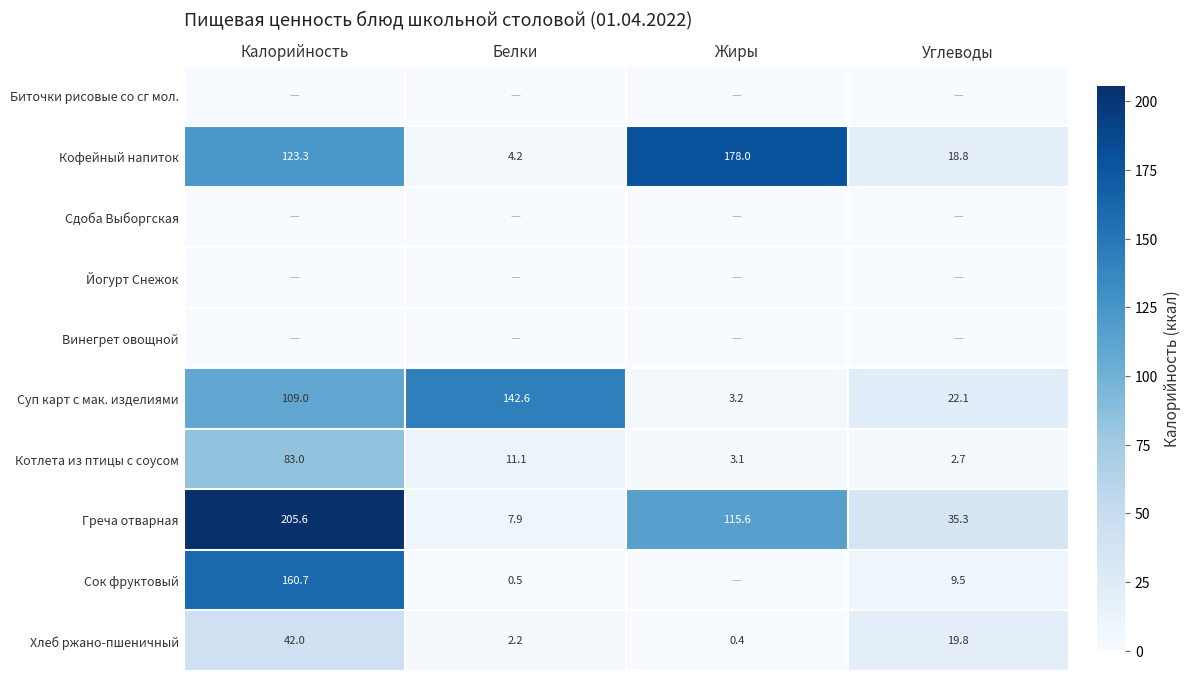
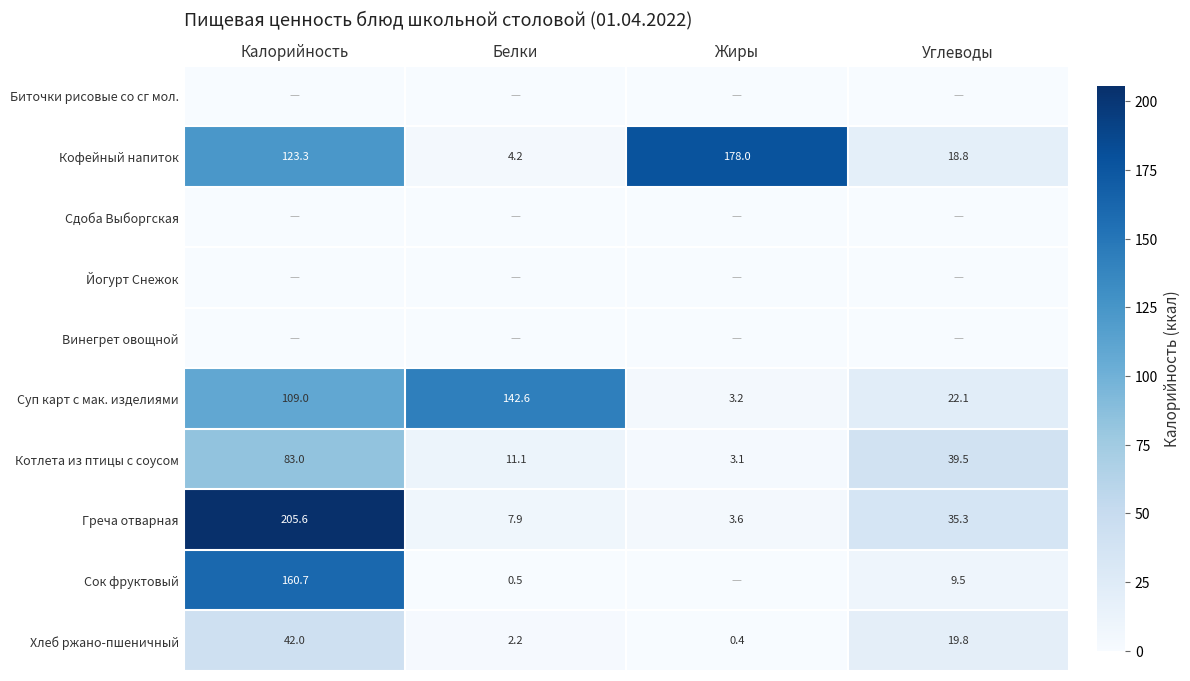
Котлета из птицы с соусом, Углеводы: 2.7 -> 39.5
Греча отварная, Жиры: 115.6 -> 3.6
